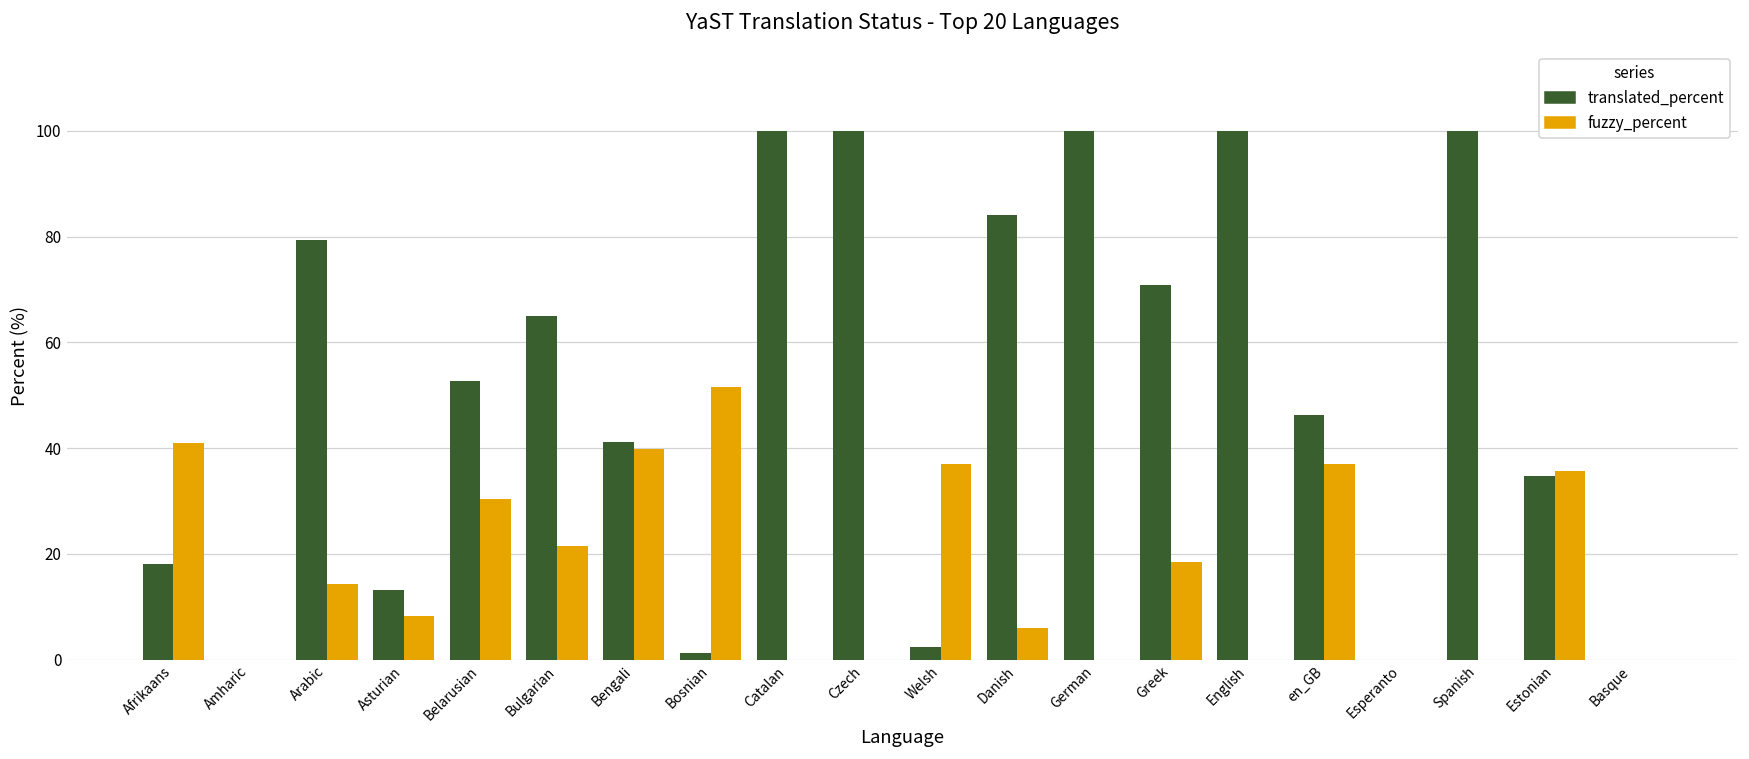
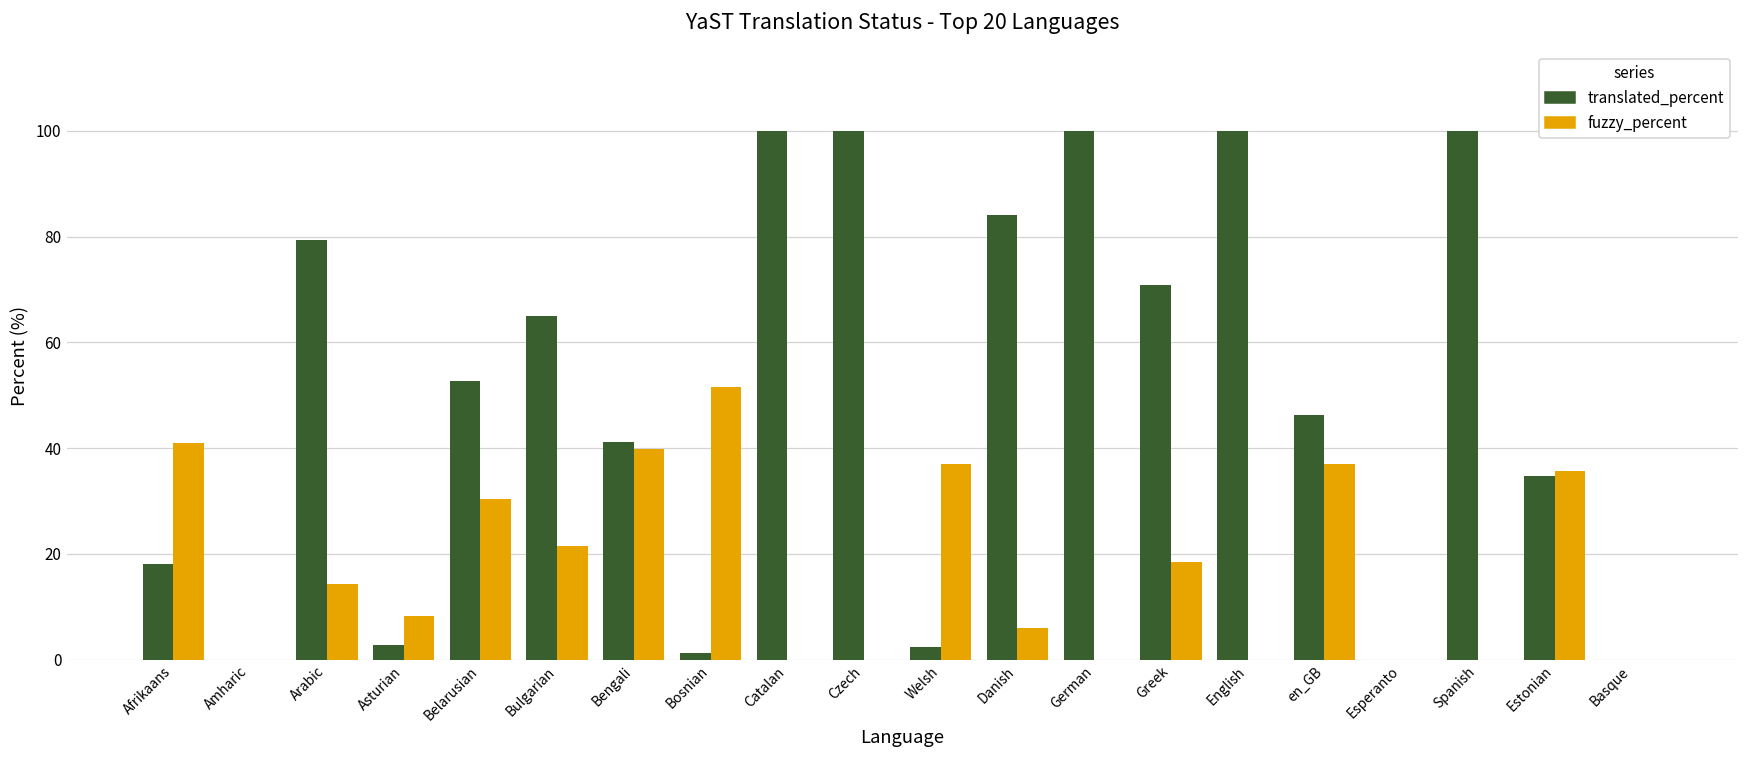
translated_percent, Asturian: 13 -> 3
